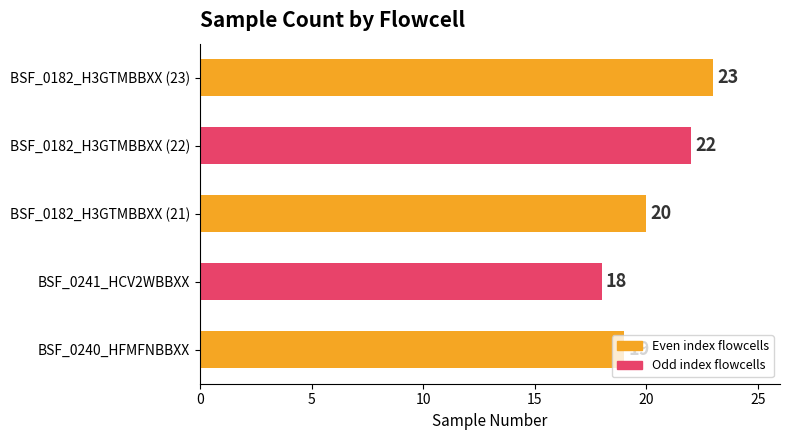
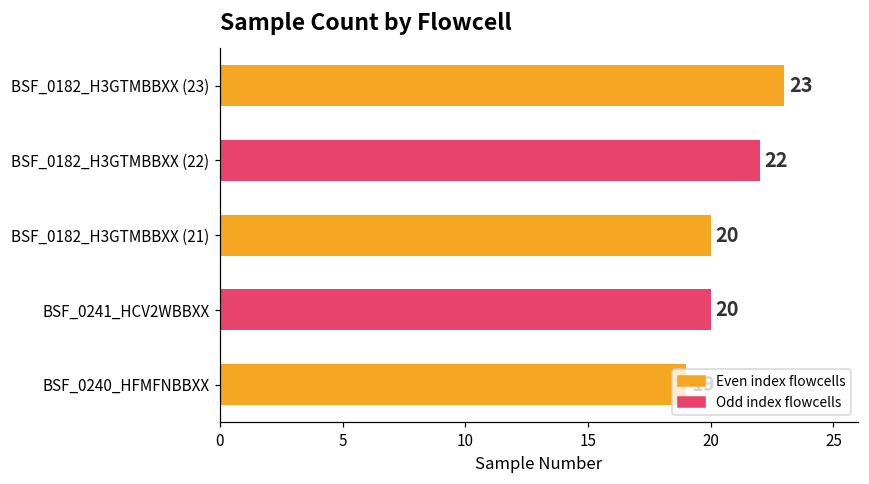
BSF_0241_HCV2WBBXX: 18 -> 20
